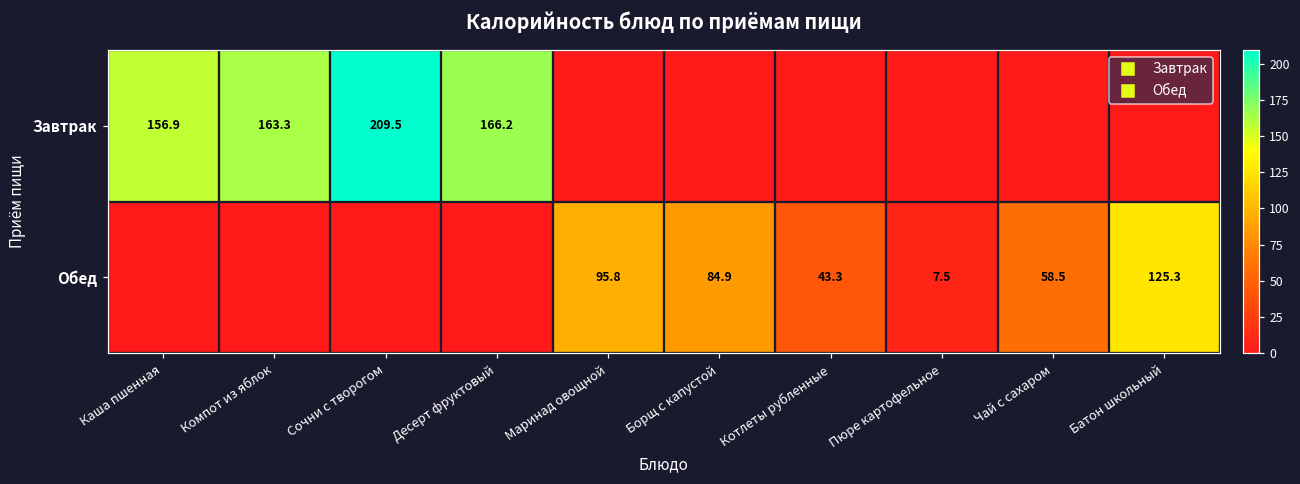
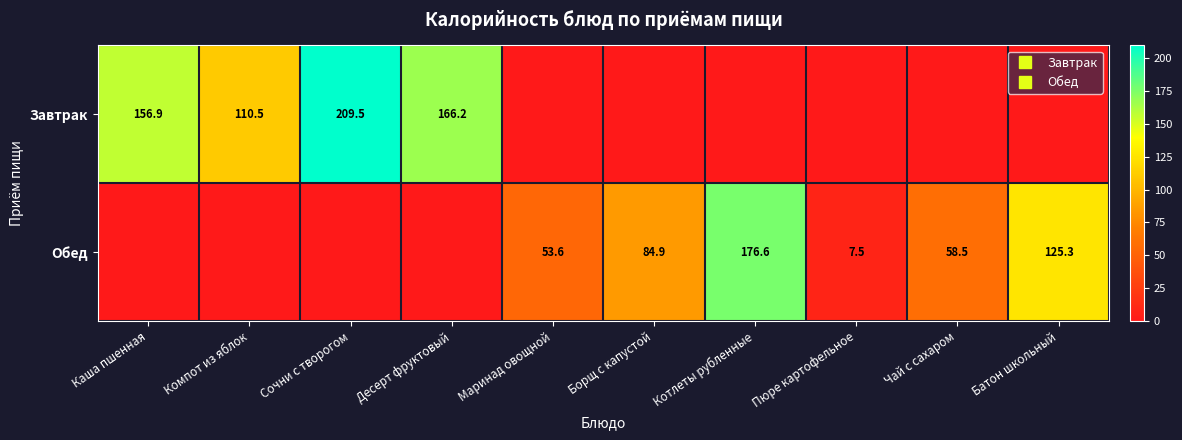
Завтрак, Компот из яблок: 163.3 -> 110.5
Обед, Маринад овощной: 95.8 -> 53.6
Обед, Котлеты рубленные: 43.3 -> 176.6
